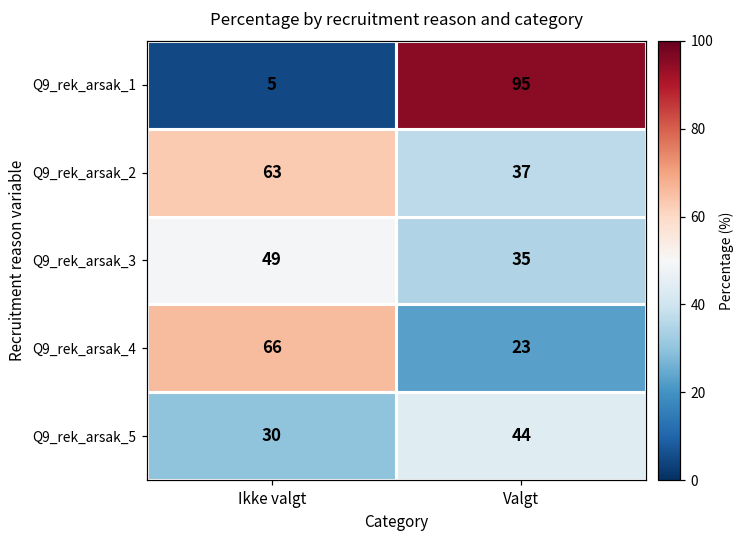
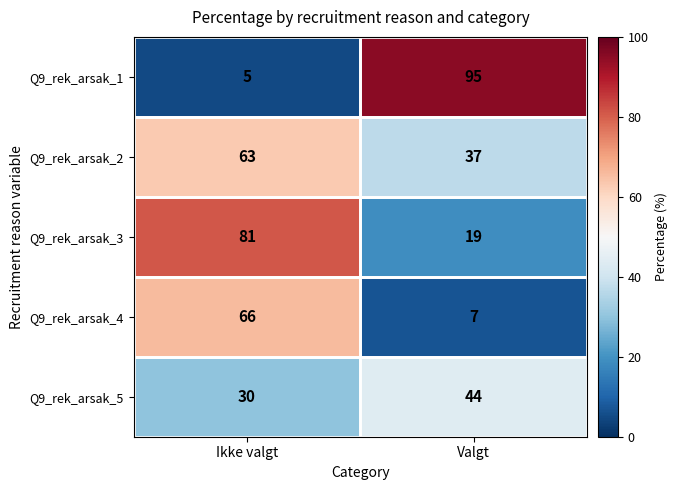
Q9_rek_arsak_3, Ikke valgt: 49 -> 81
Q9_rek_arsak_3, Valgt: 35 -> 19
Q9_rek_arsak_4, Valgt: 23 -> 7
